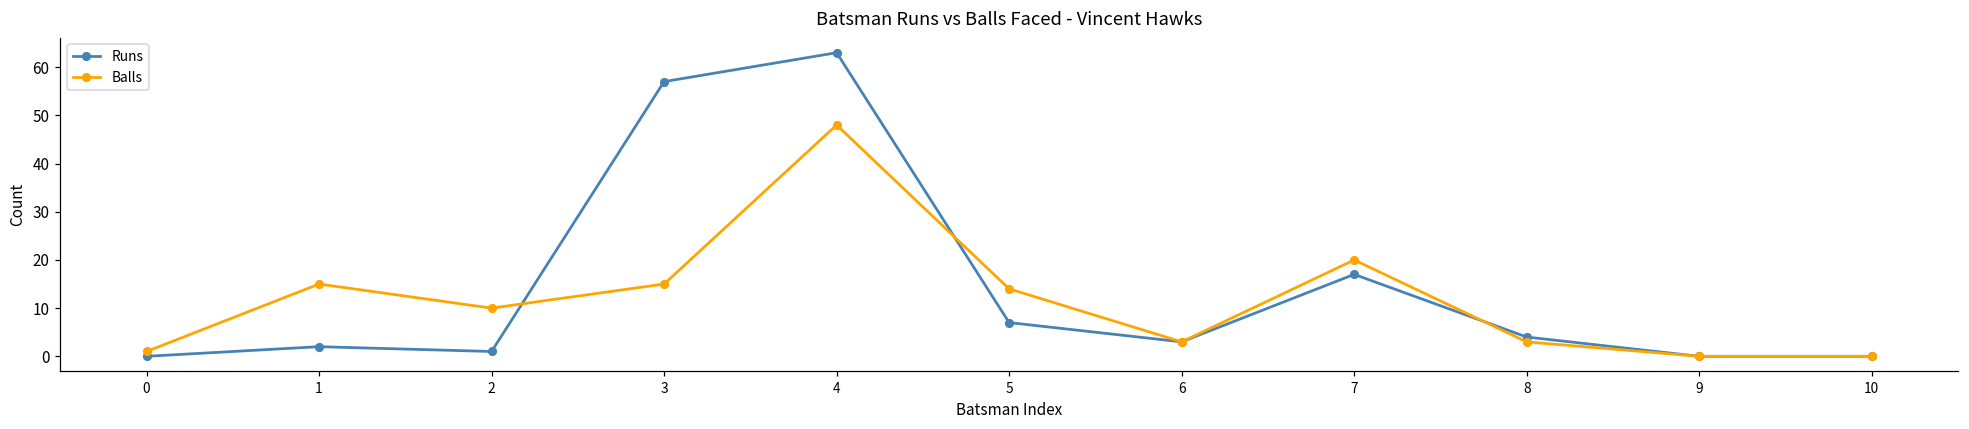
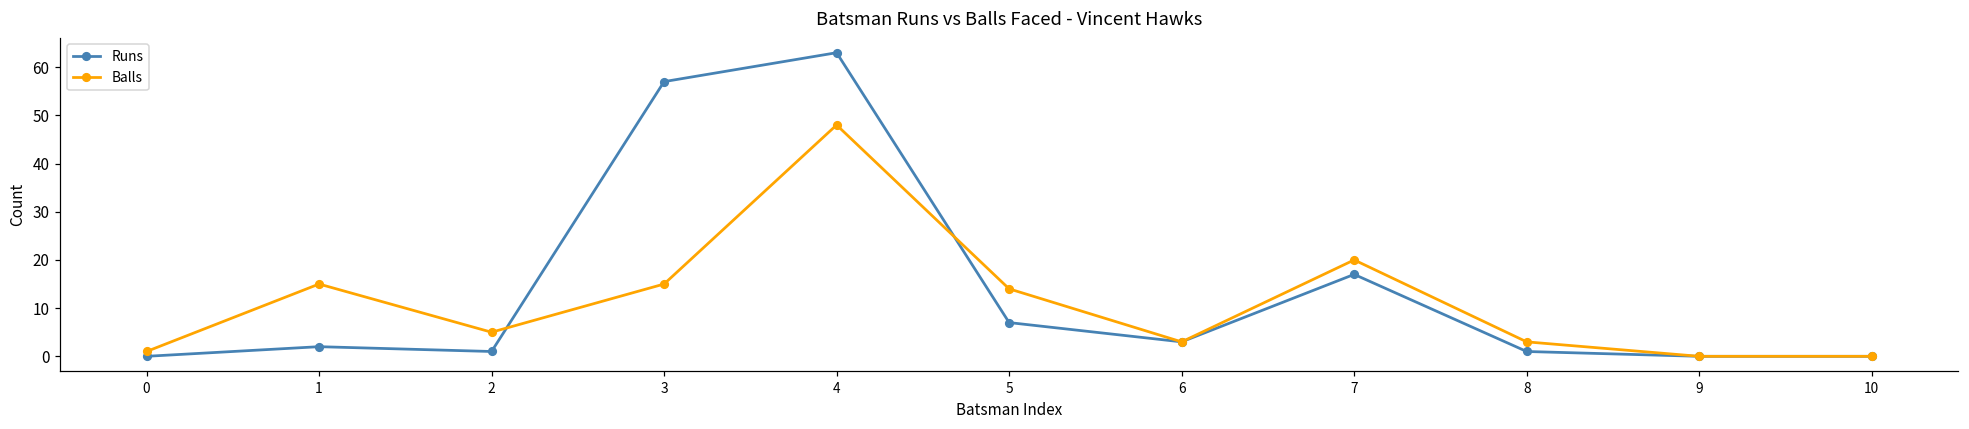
Balls, 2: 10 -> 5
Runs, 8: 4 -> 1
